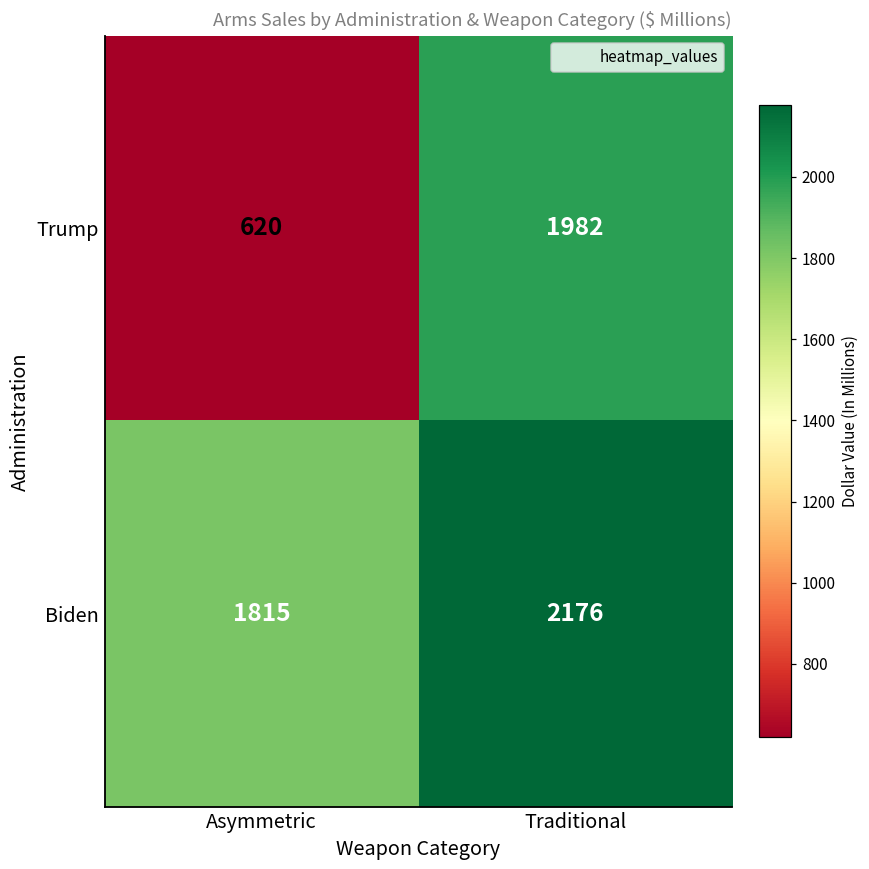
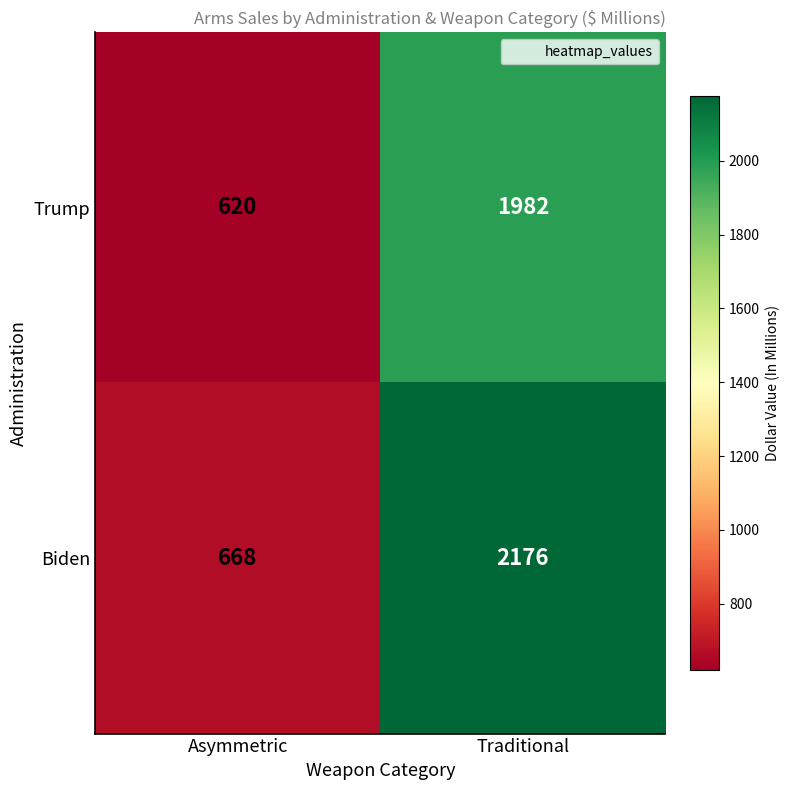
Biden, Asymmetric: 1815 -> 668
